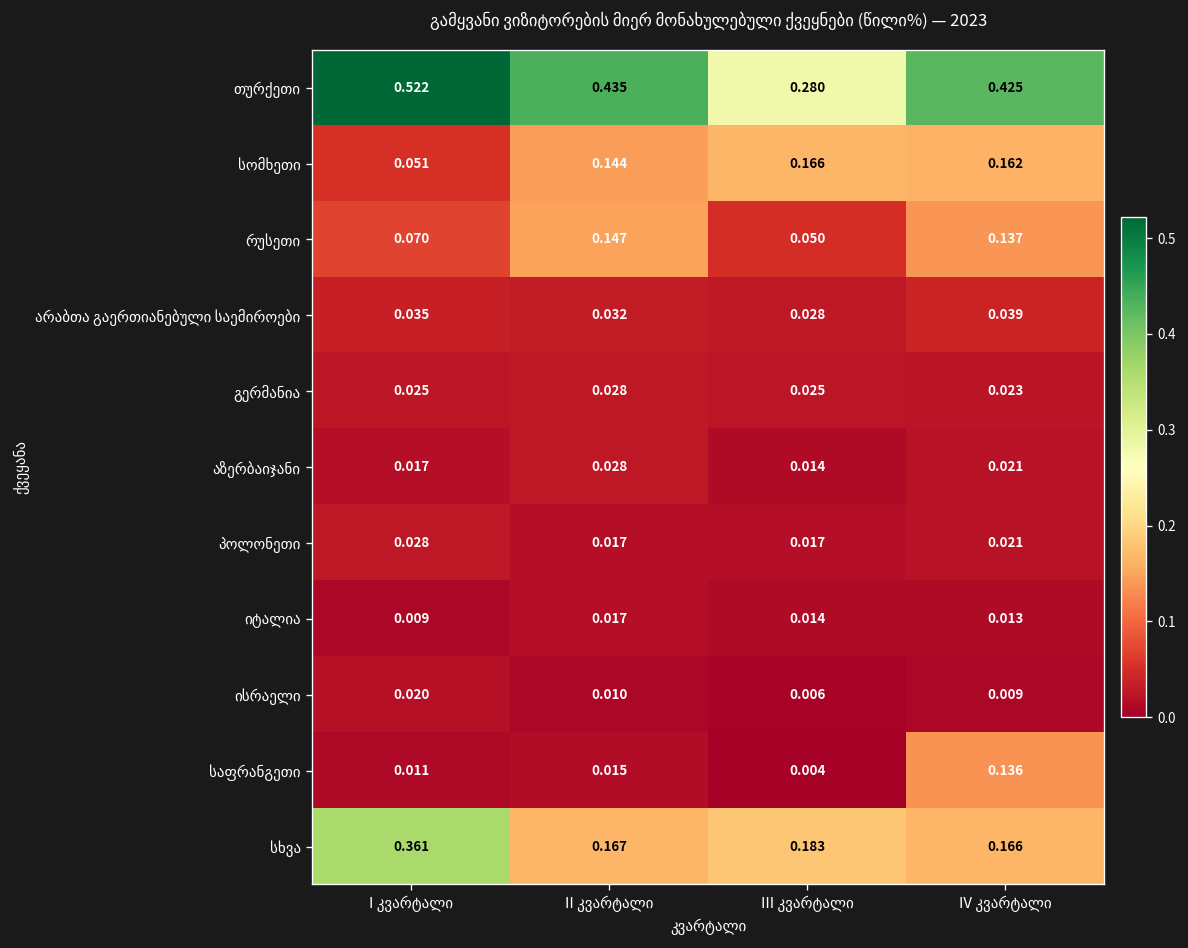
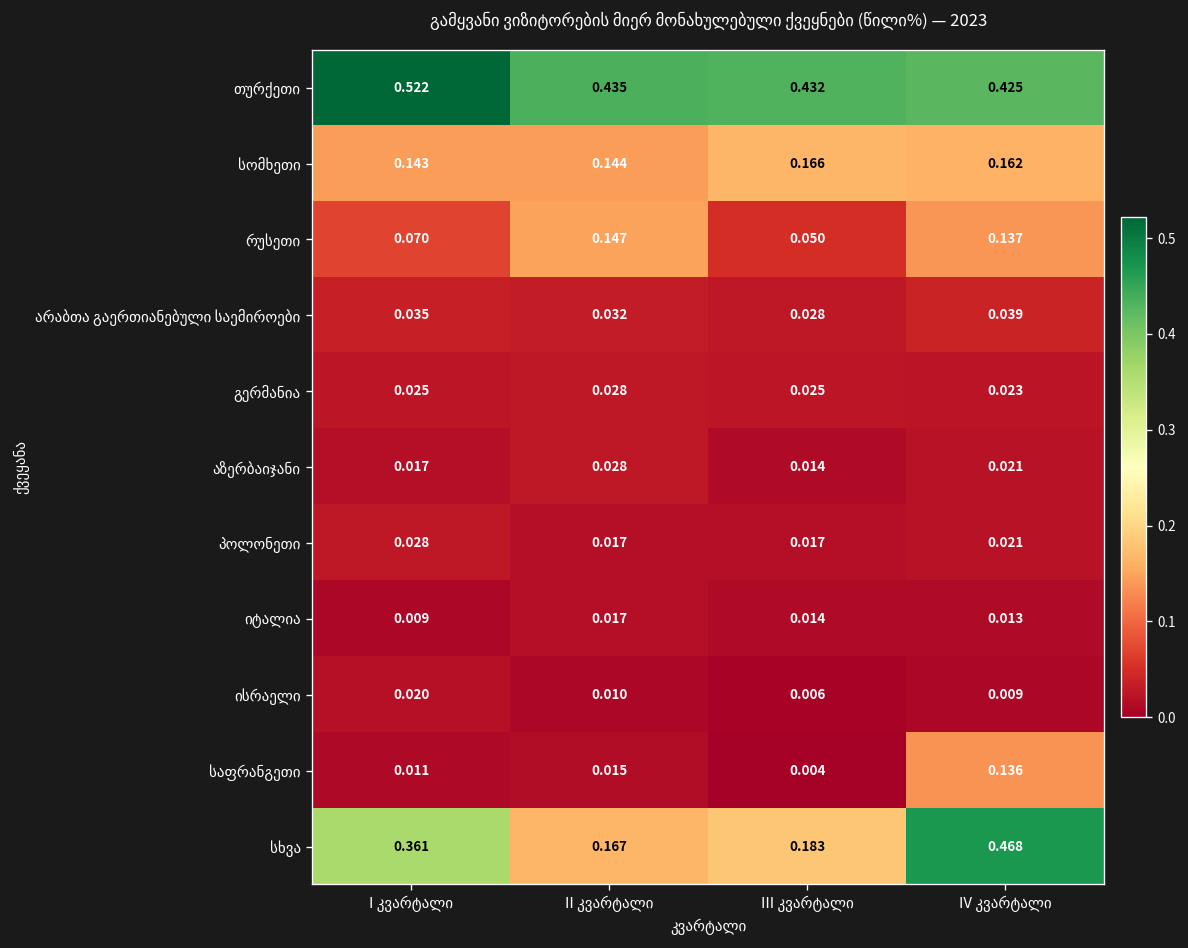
თურქეთი, III კვარტალი: 0.280 -> 0.432
სომხეთი, I კვარტალი: 0.051 -> 0.143
სხვა, IV კვარტალი: 0.166 -> 0.468
